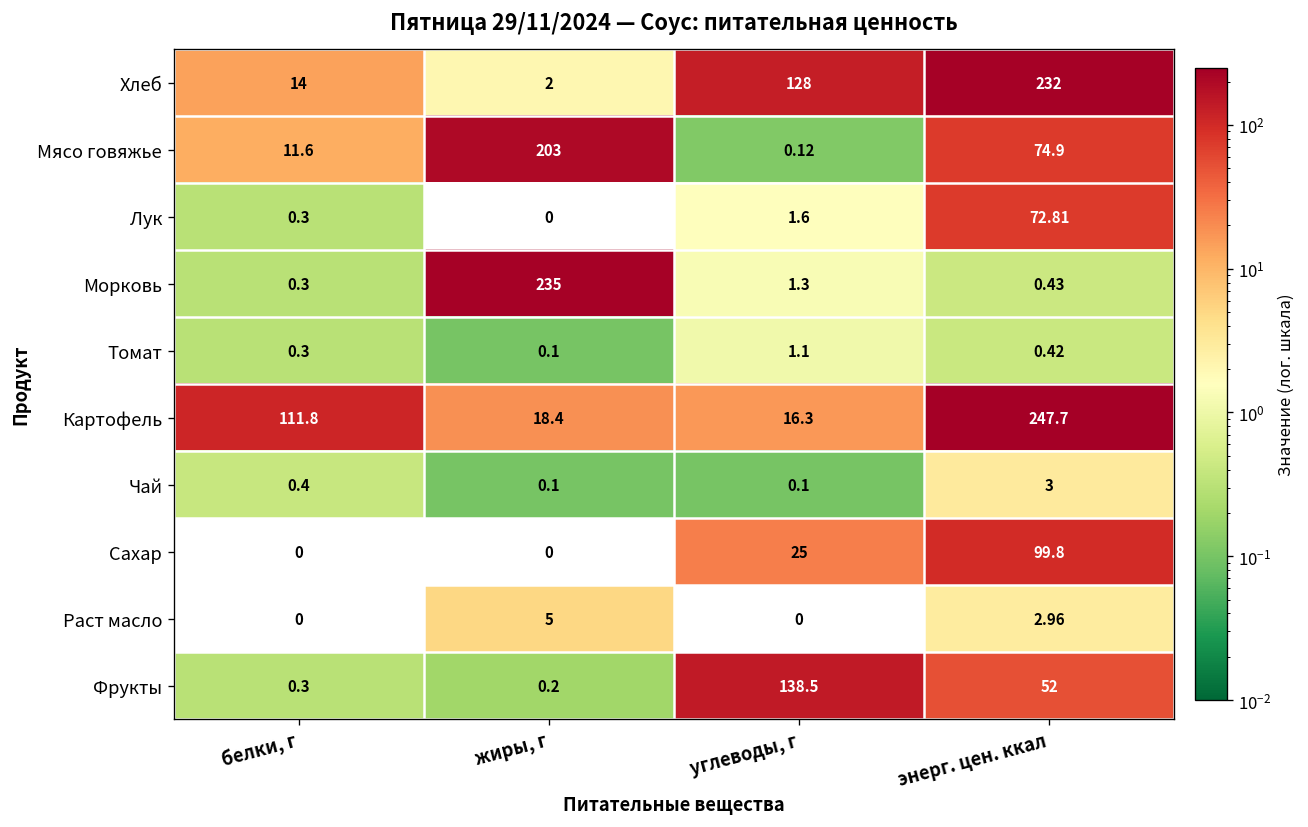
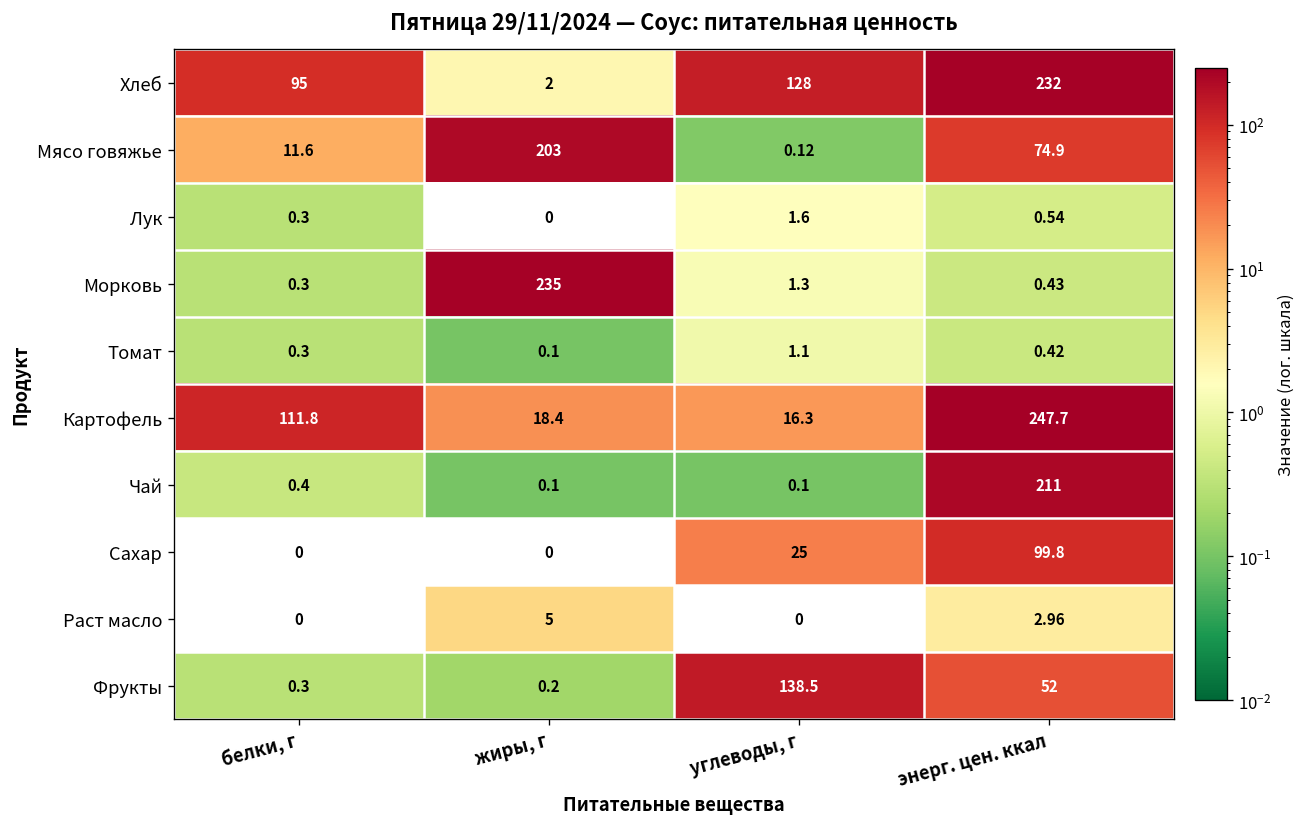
Хлеб, белки, г: 14 -> 95
Лук, энерг. цен. ккал: 72.81 -> 0.54
Чай, энерг. цен. ккал: 3 -> 211
